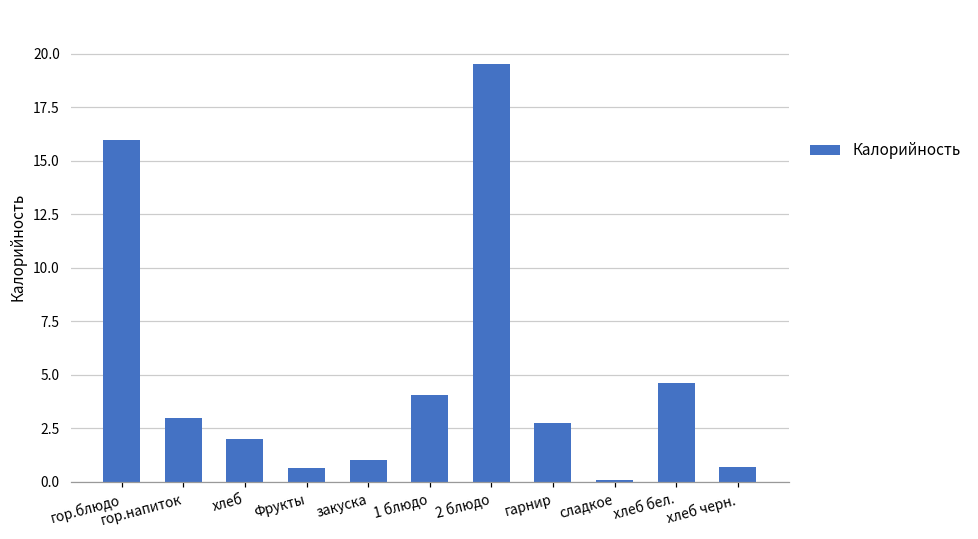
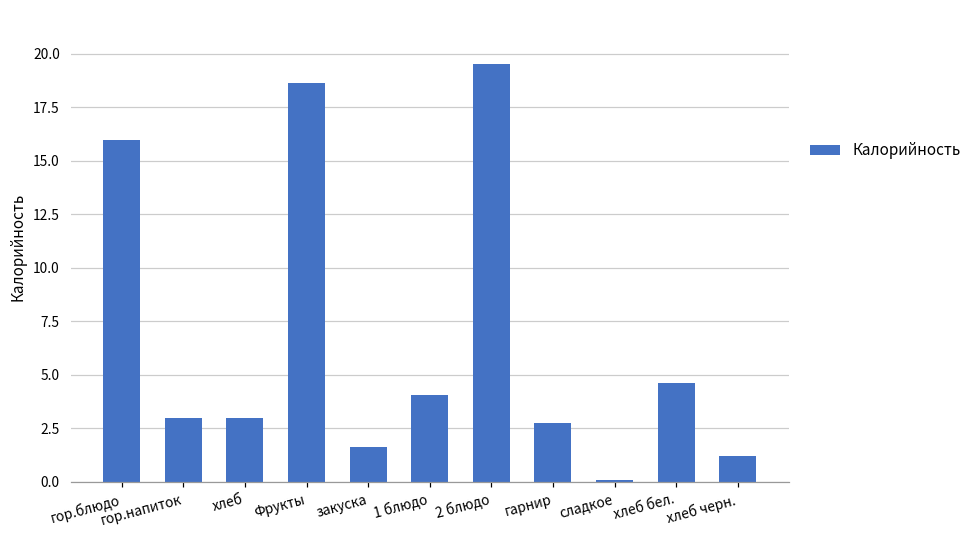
хлеб: 2 -> 3
Фрукты: 0.7 -> 18.6
закуска: 1.0 -> 1.7
хлеб черн.: 0.7 -> 1.2
